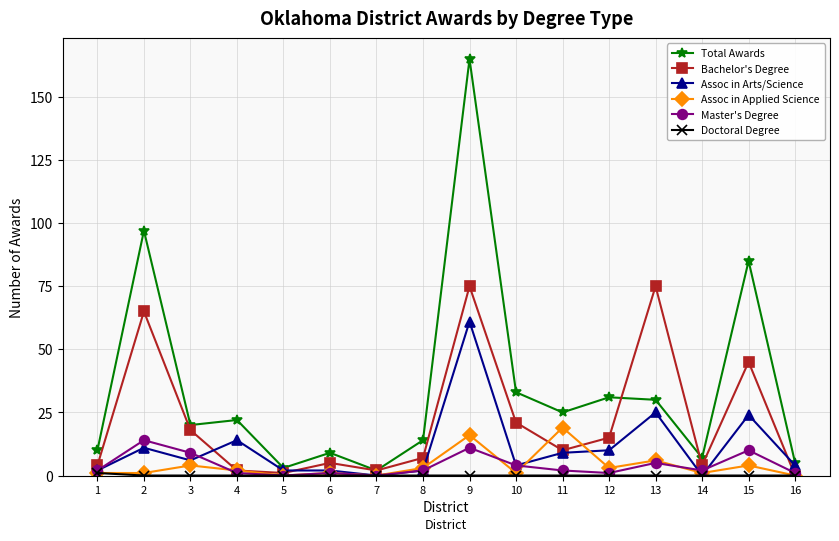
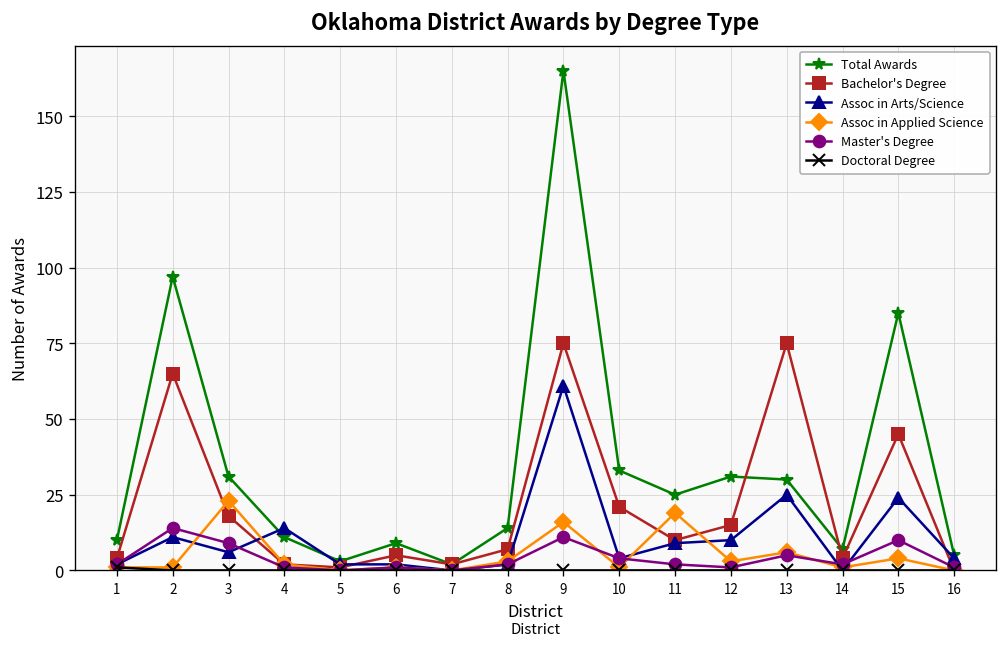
Total Awards, 3: 20 -> 31
Assoc in Applied Science, 3: 4 -> 23
Total Awards, 4: 22 -> 11
